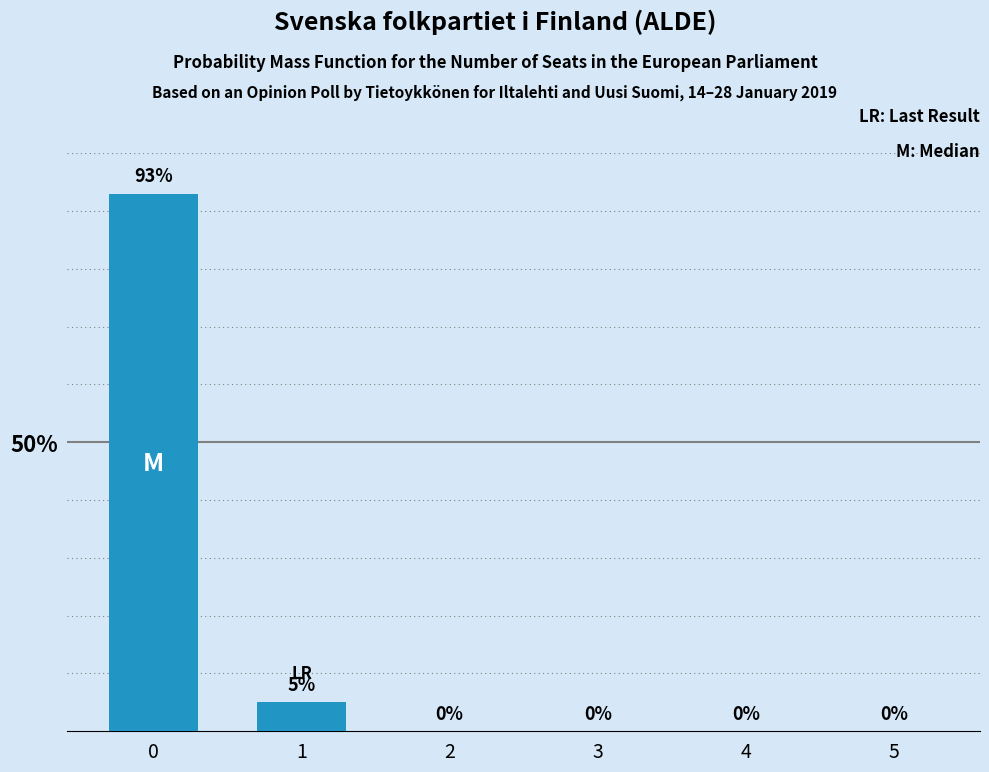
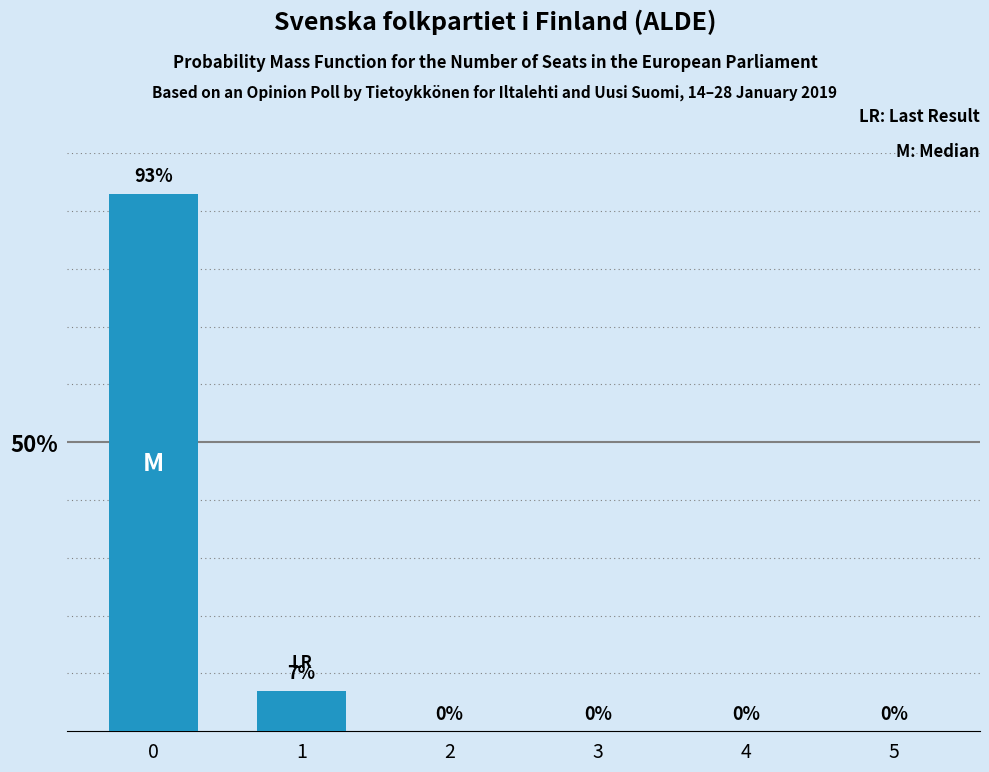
1: 5% -> 7%
